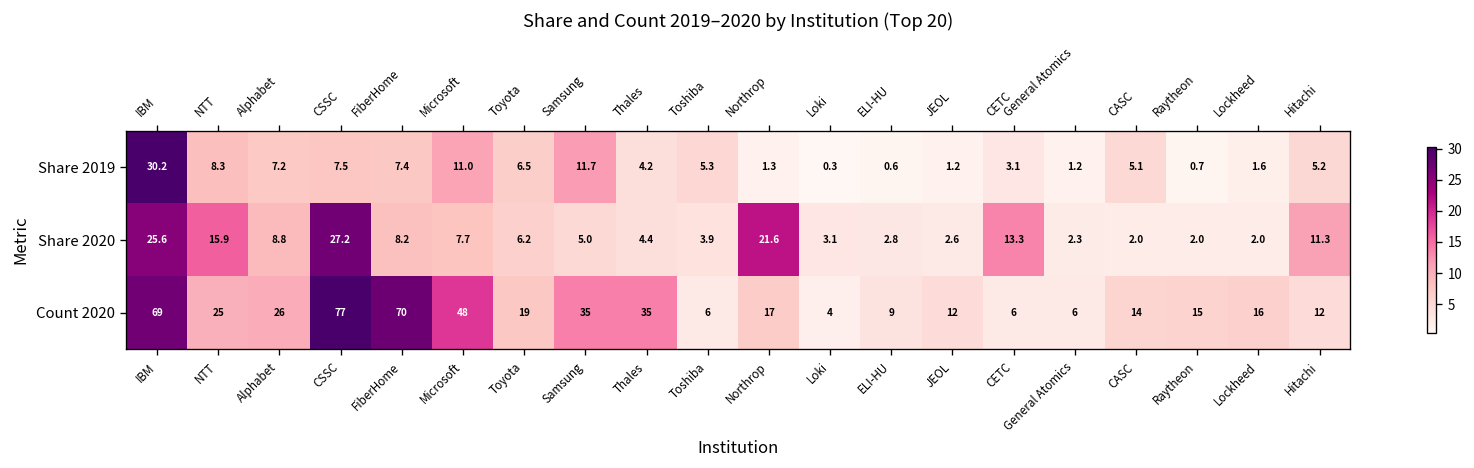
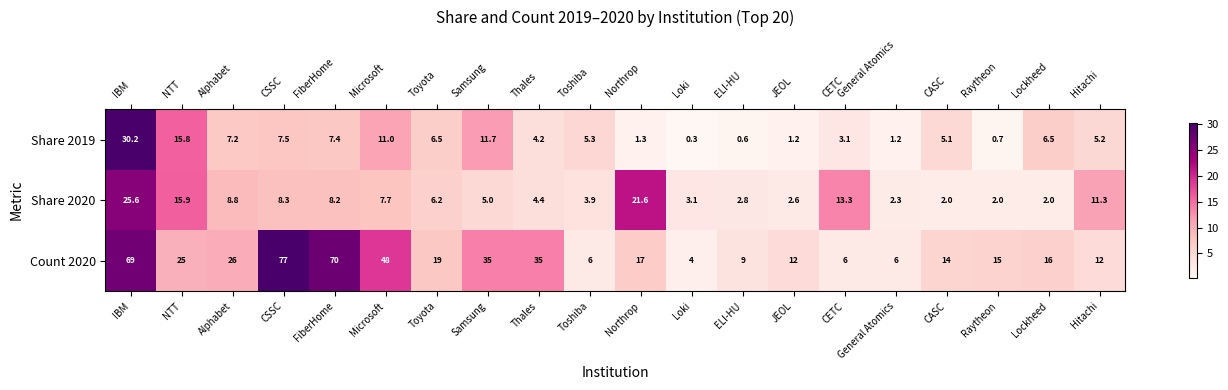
Share 2019, NTT: 8.3 -> 15.8
Share 2019, Lockheed: 1.6 -> 6.5
Share 2020, CSSC: 27.2 -> 8.3
